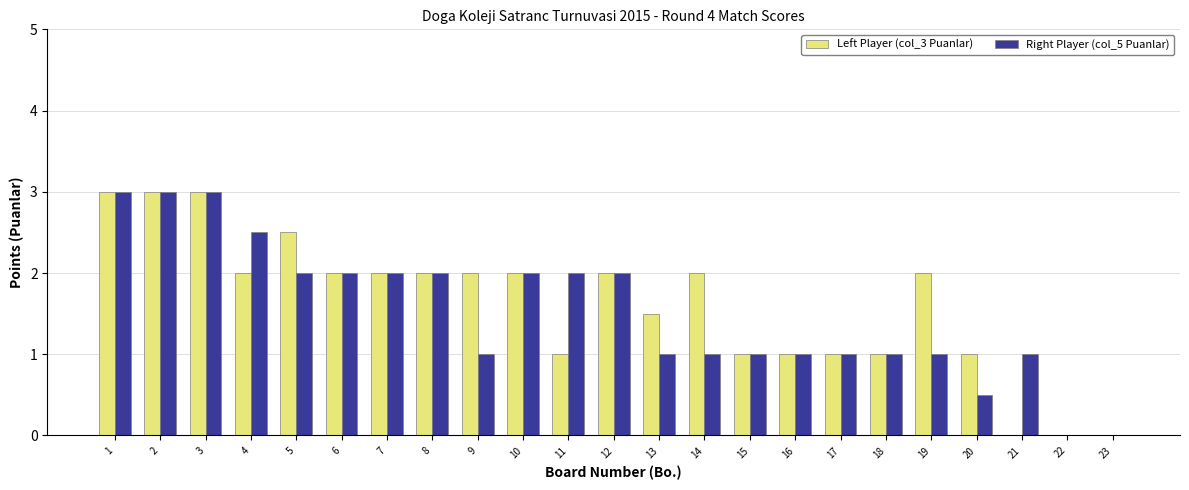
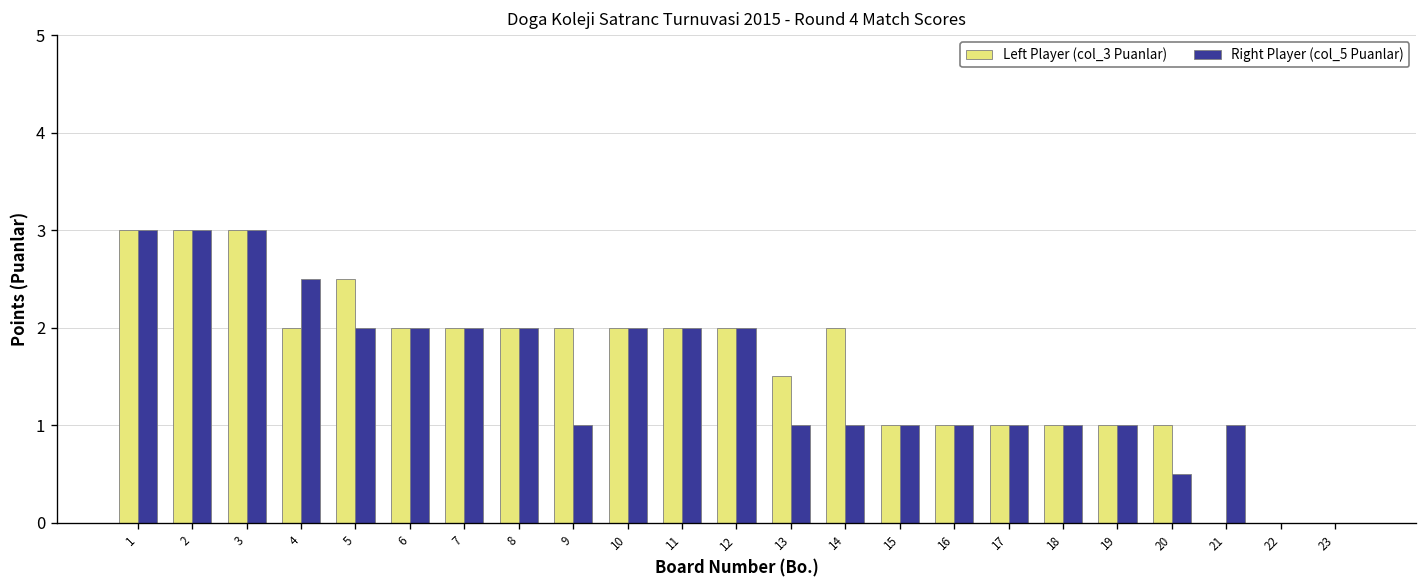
Left Player (col_3 Puanlar), 11: 1 -> 2
Left Player (col_3 Puanlar), 19: 2 -> 1
